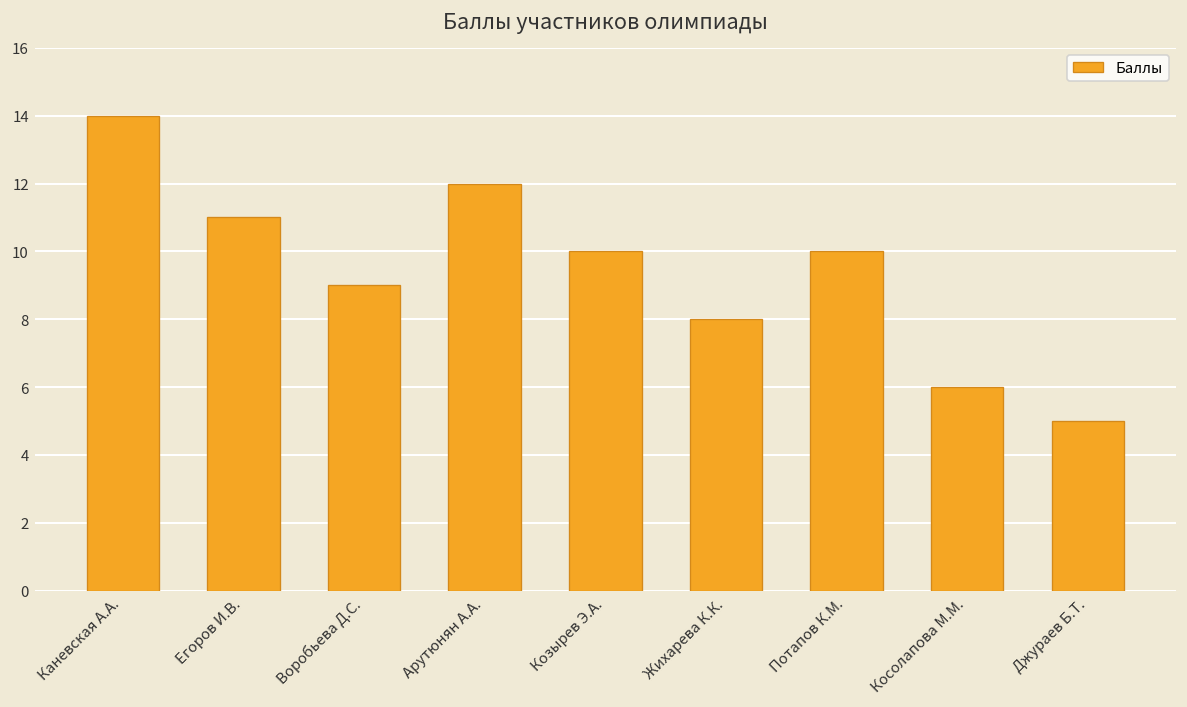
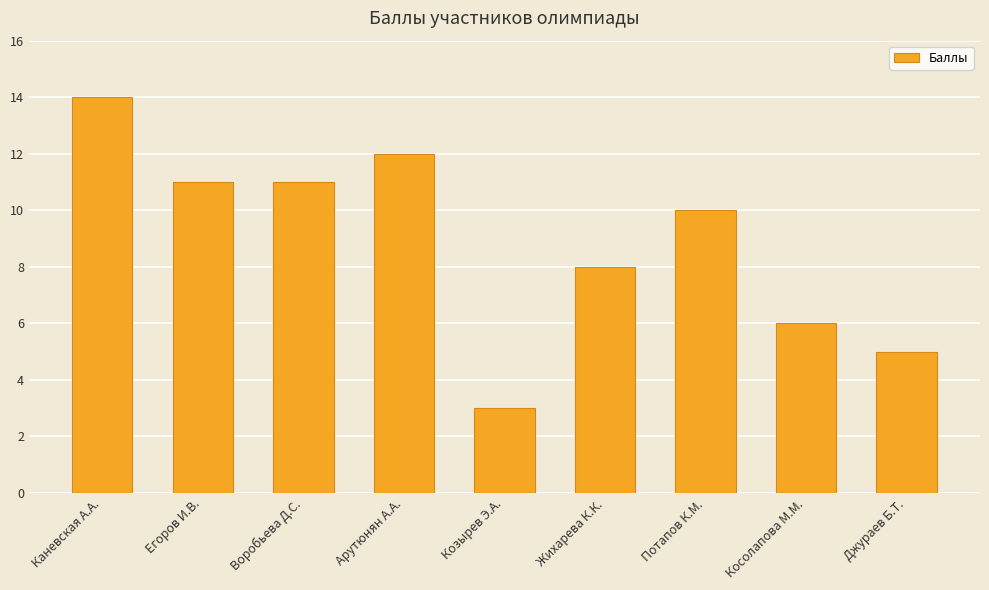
Воробьева Д.С.: 9 -> 11
Козырев Э.А.: 10 -> 3
